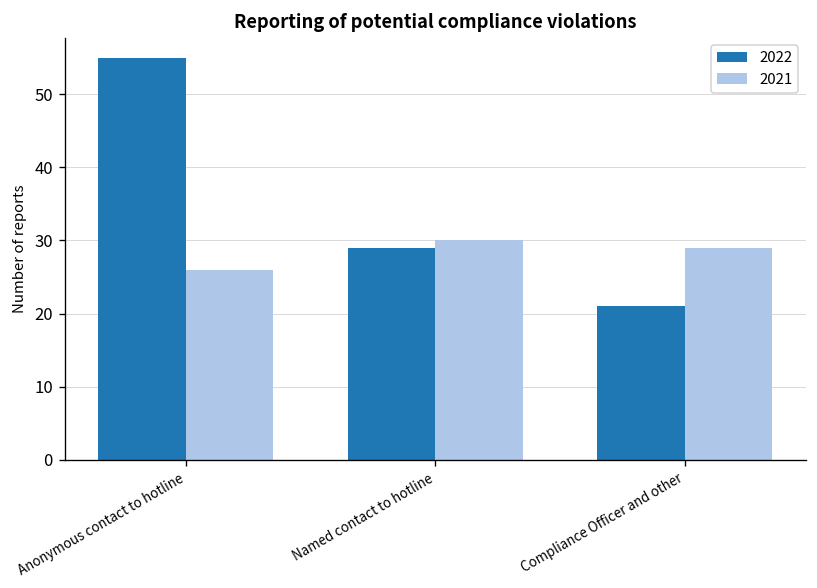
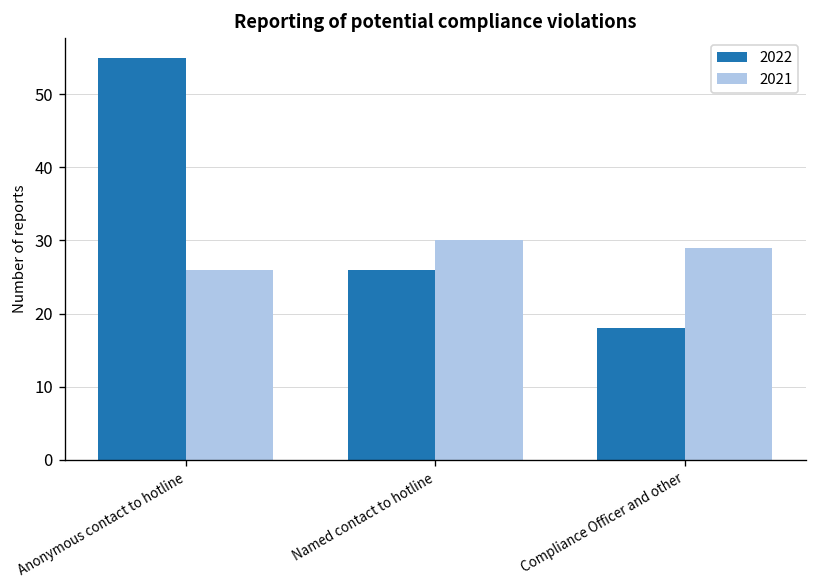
2022, Named contact to hotline: 29 -> 26
2022, Compliance Officer and other: 21 -> 18
